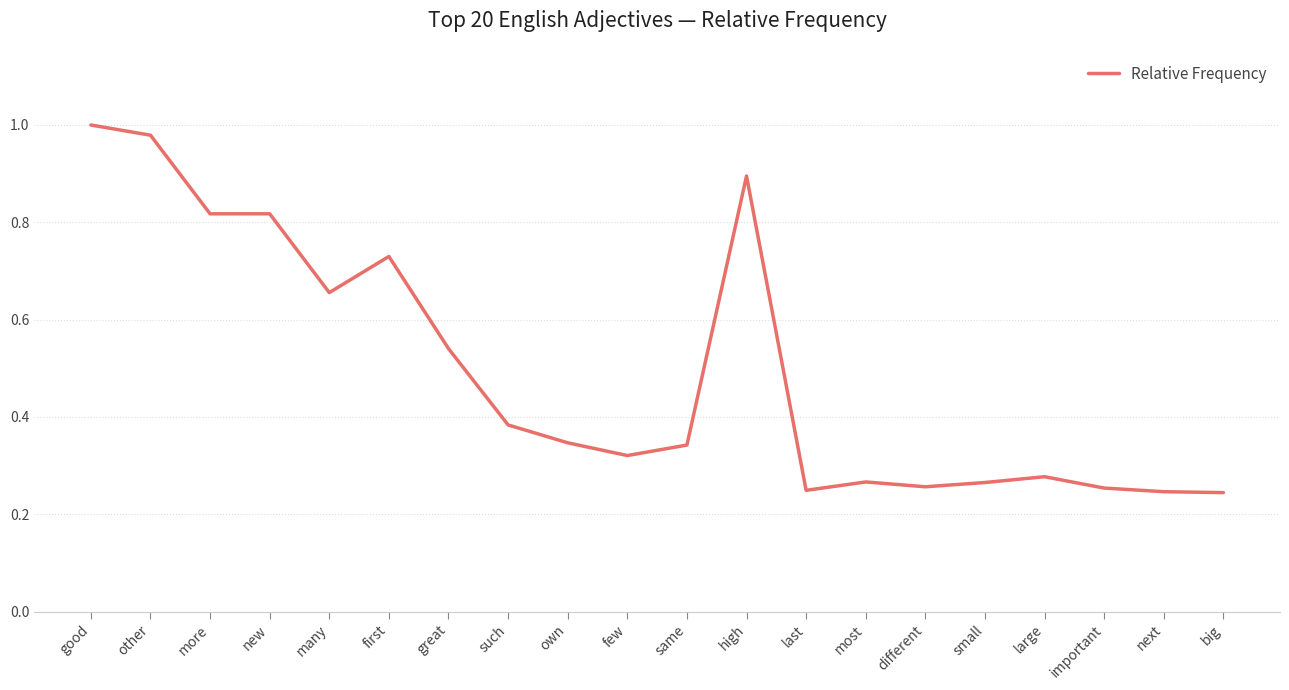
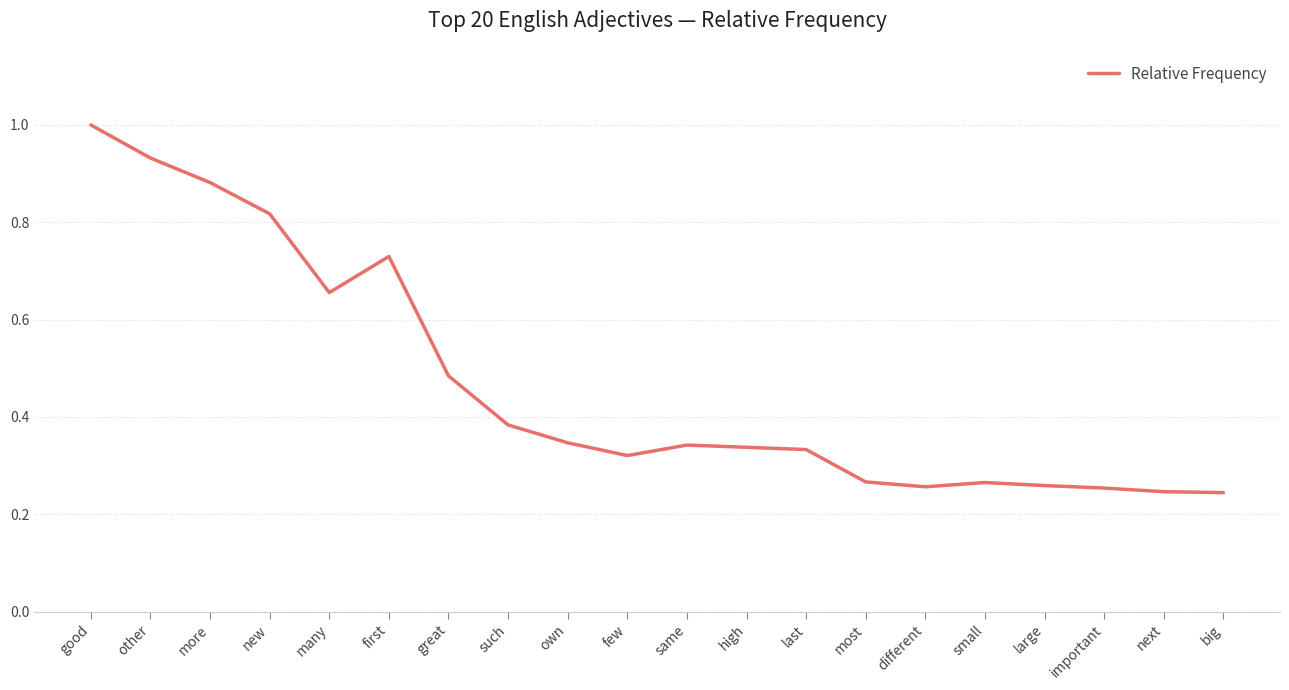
other: 0.98 -> 0.93
more: 0.82 -> 0.88
great: 0.54 -> 0.48
high: 0.90 -> 0.34
last: 0.25 -> 0.33
large: 0.28 -> 0.26
